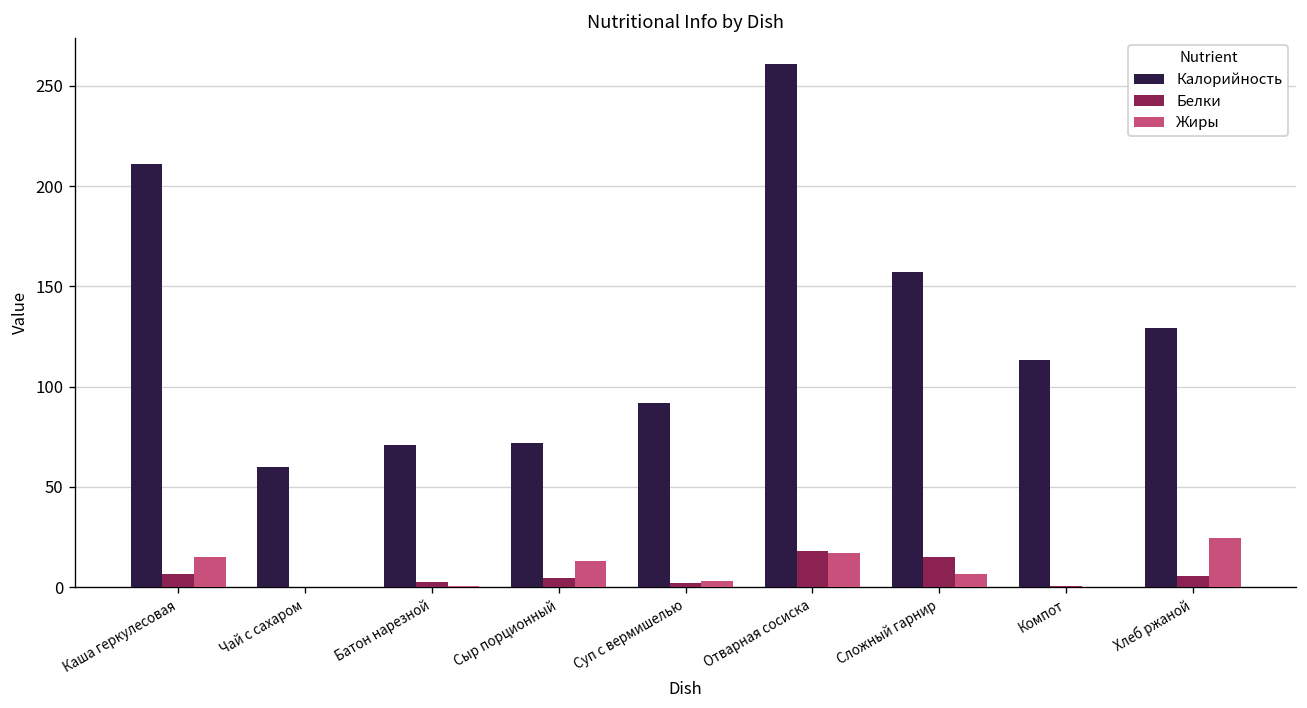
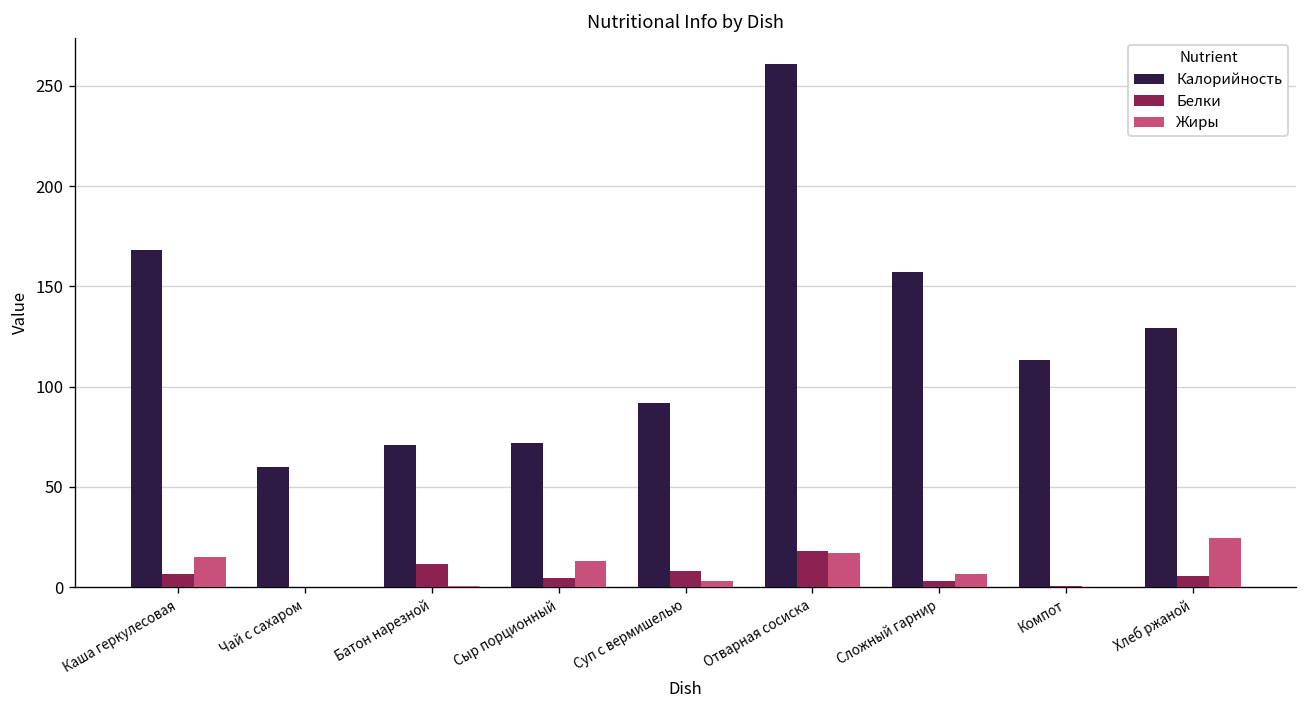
Калорийность, Каша геркулесовая: 211 -> 168
Белки, Батон нарезной: 2 -> 11
Белки, Суп с вермишелью: 2 -> 8
Белки, Сложный гарнир: 15 -> 3
